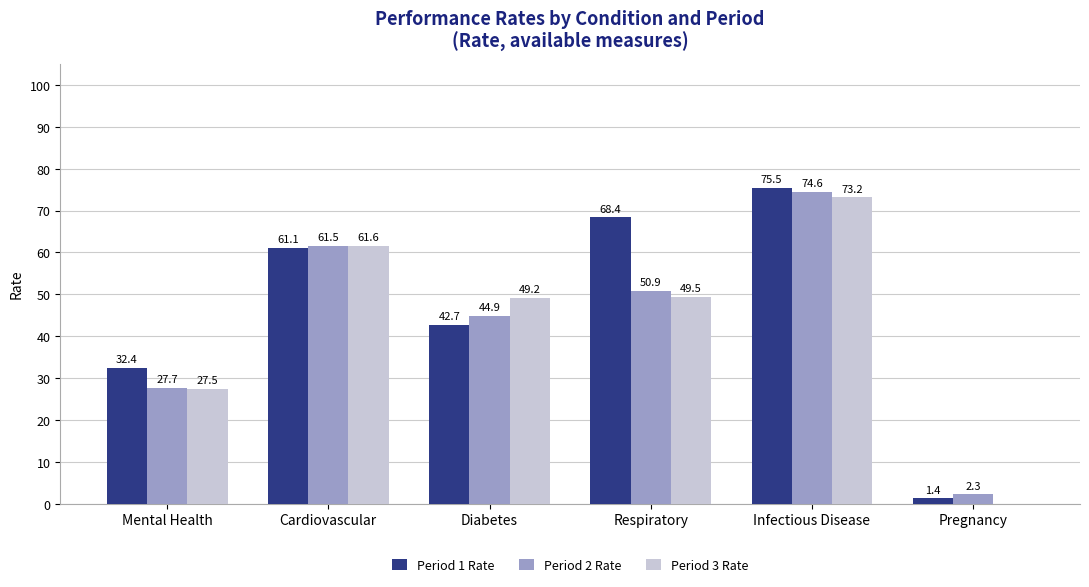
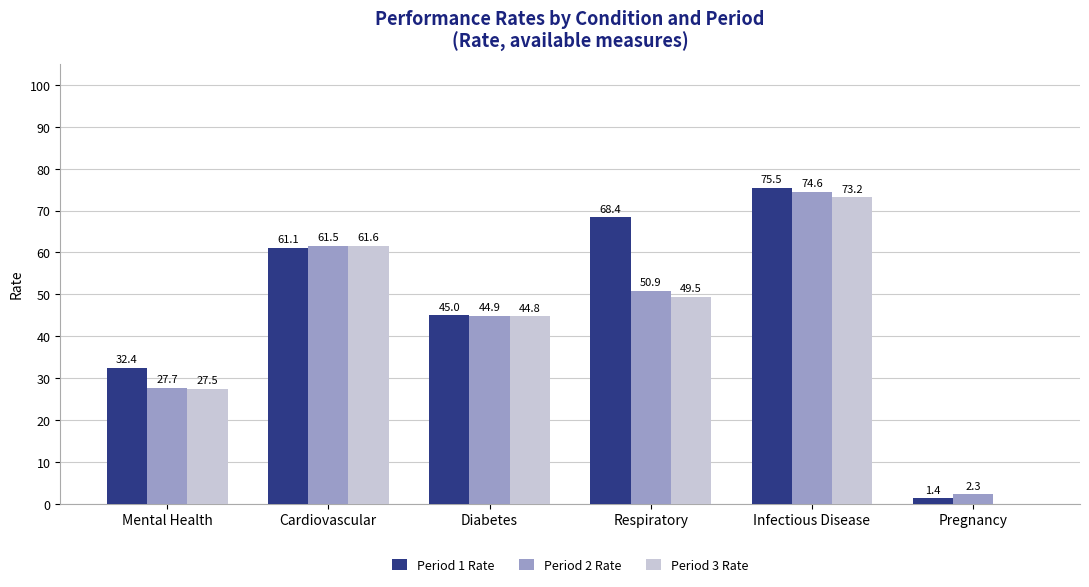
Period 1 Rate, Diabetes: 42.7 -> 45.0
Period 3 Rate, Diabetes: 49.2 -> 44.8
